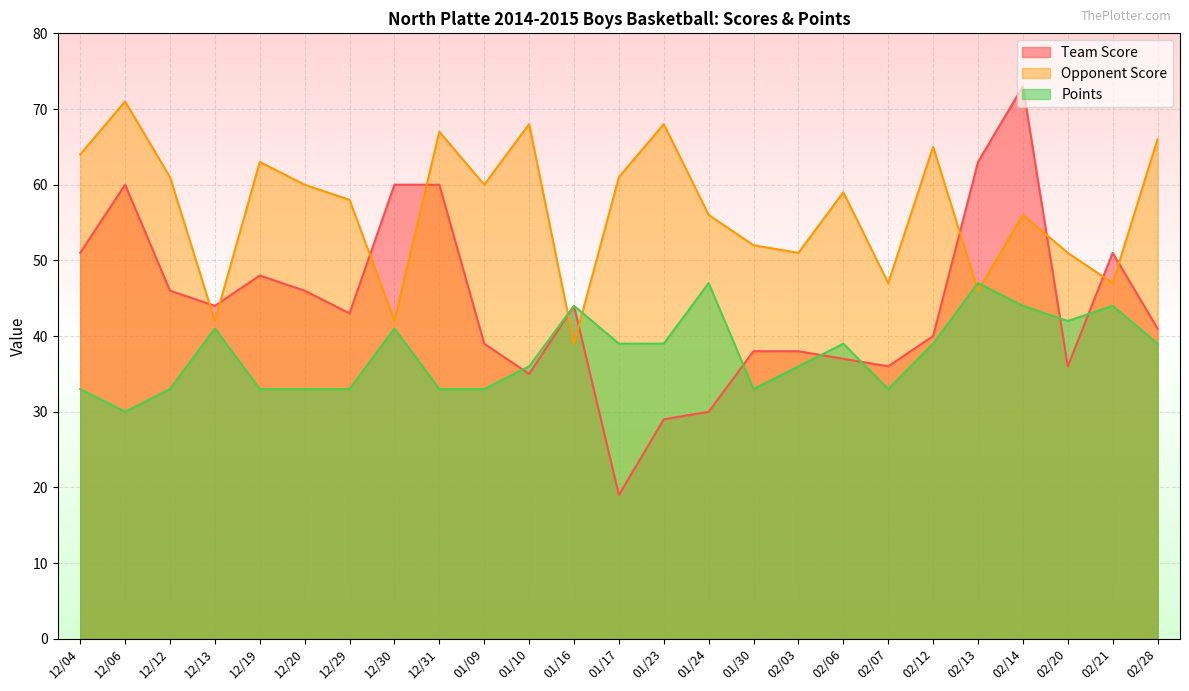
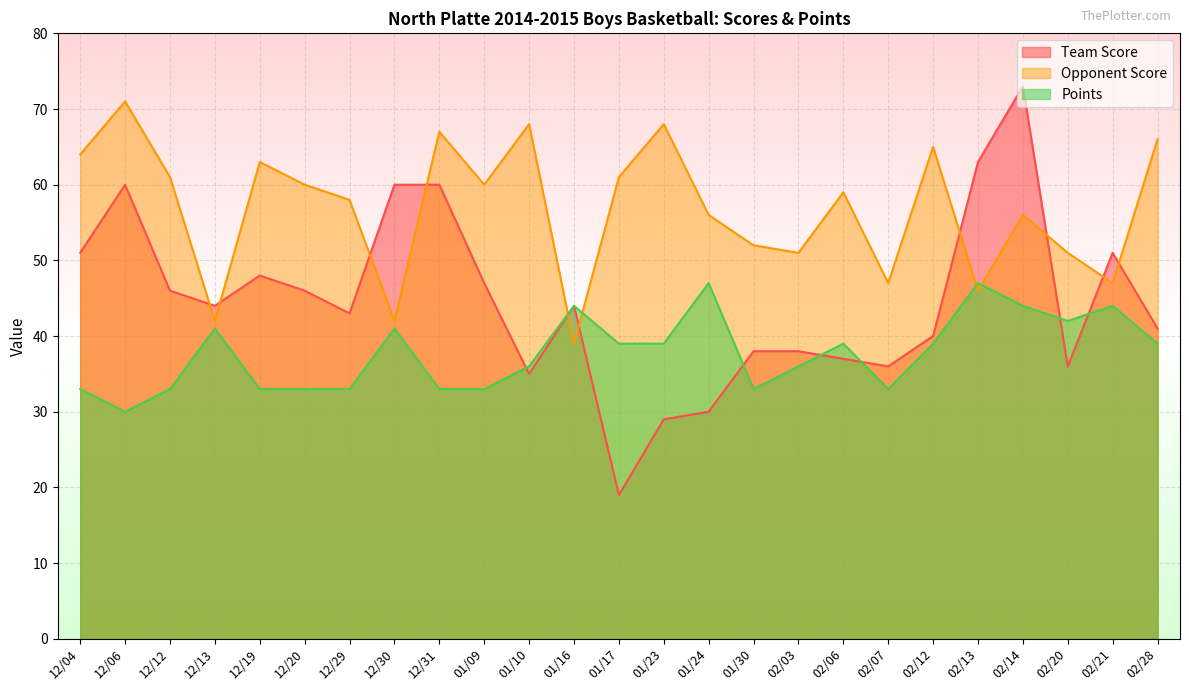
Team Score, 01/09: 39 -> 47
